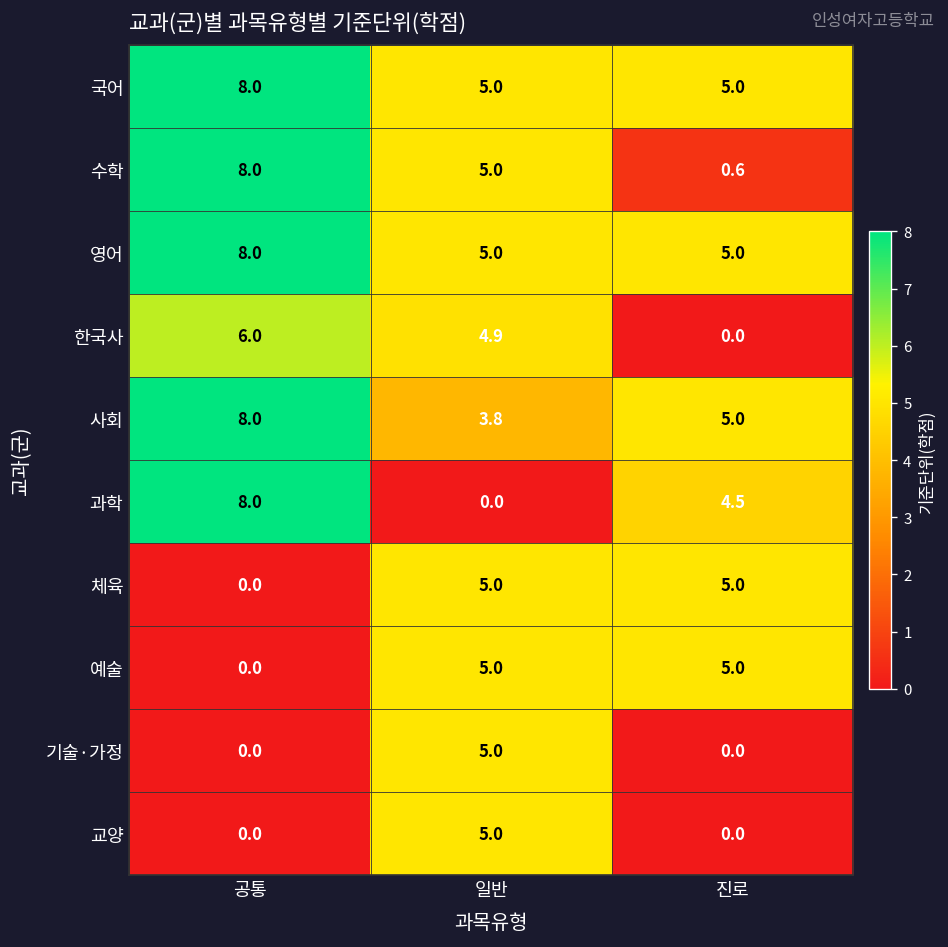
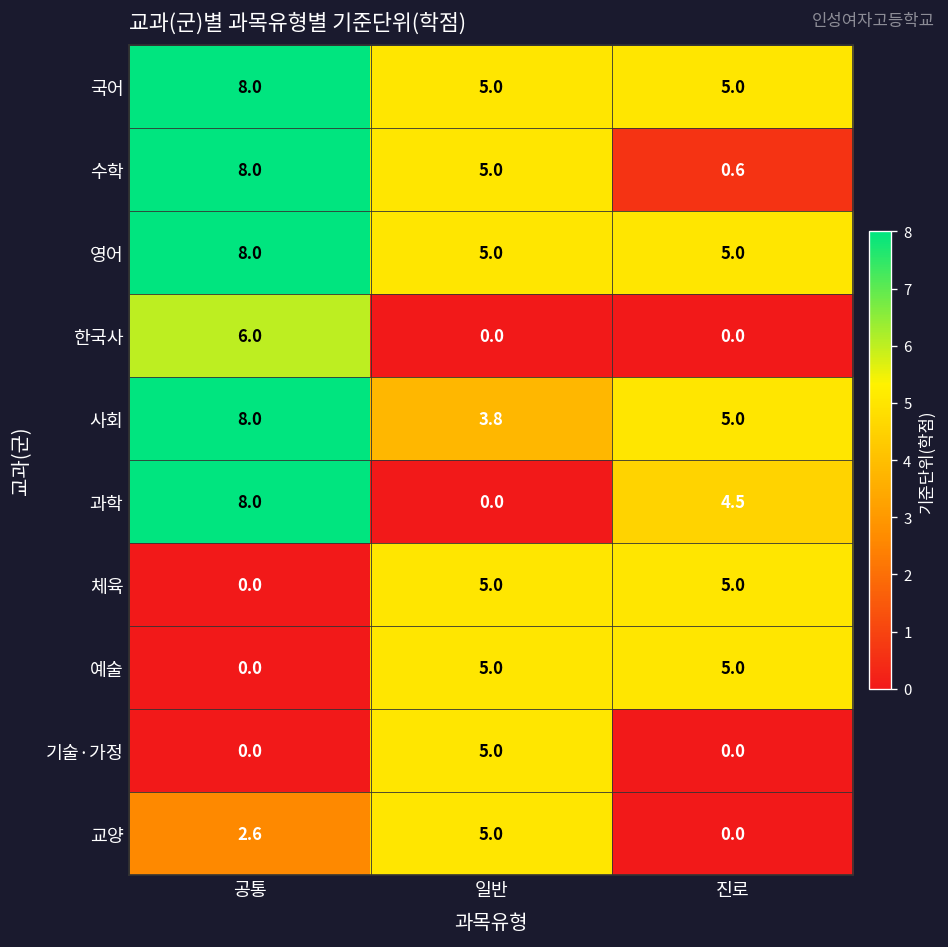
한국사, 일반: 4.9 -> 0.0
교양, 공통: 0.0 -> 2.6
